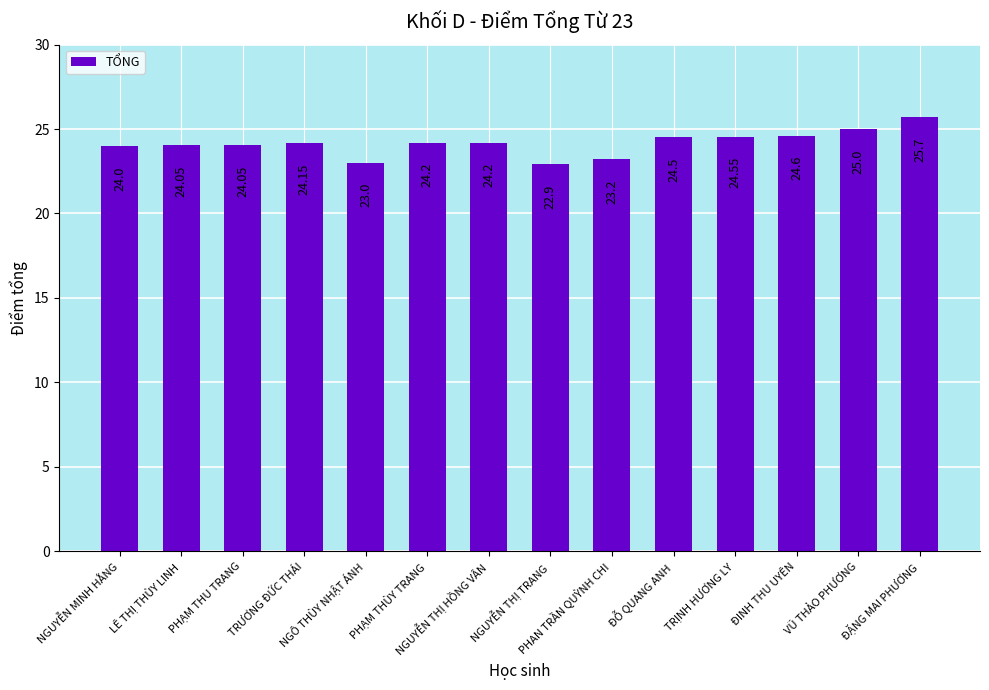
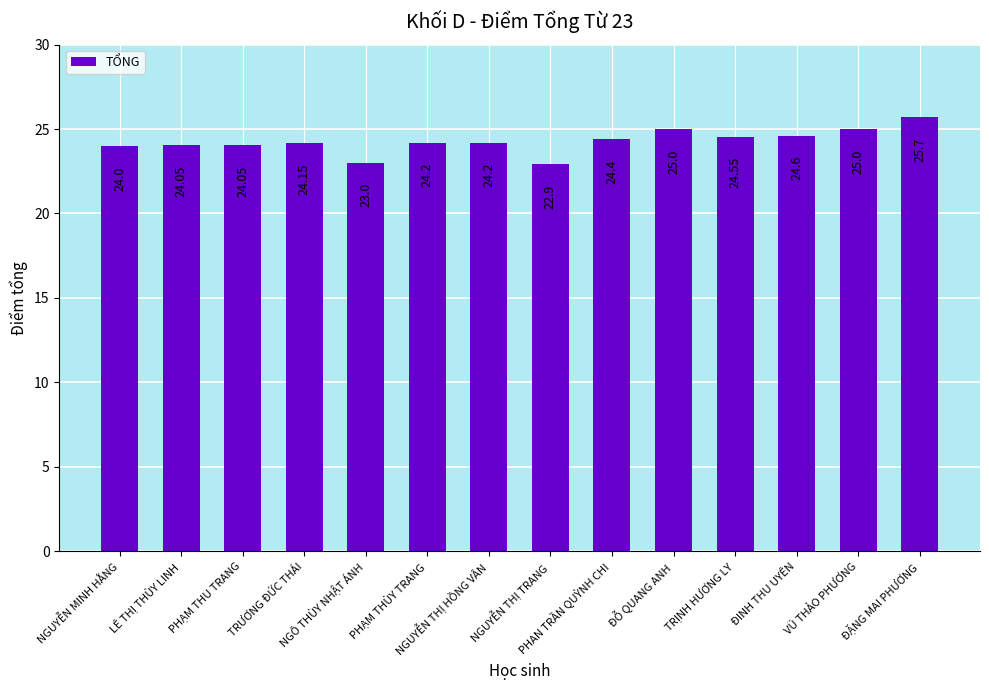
PHAN TRẦN QUỲNH CHI: 23.2 -> 24.4
ĐỖ QUANG ANH: 24.5 -> 25.0
